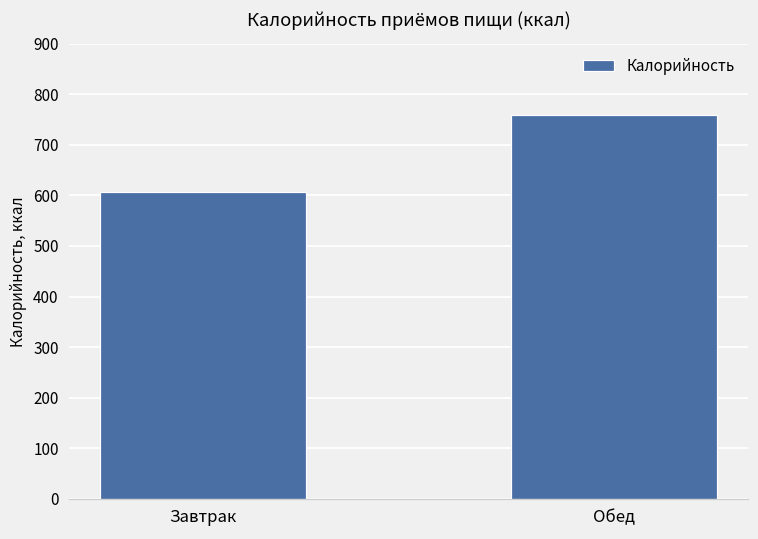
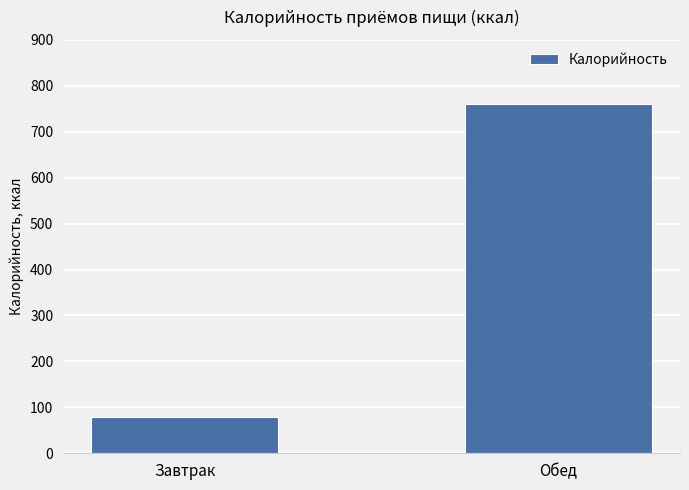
Завтрак: 610 -> 80
